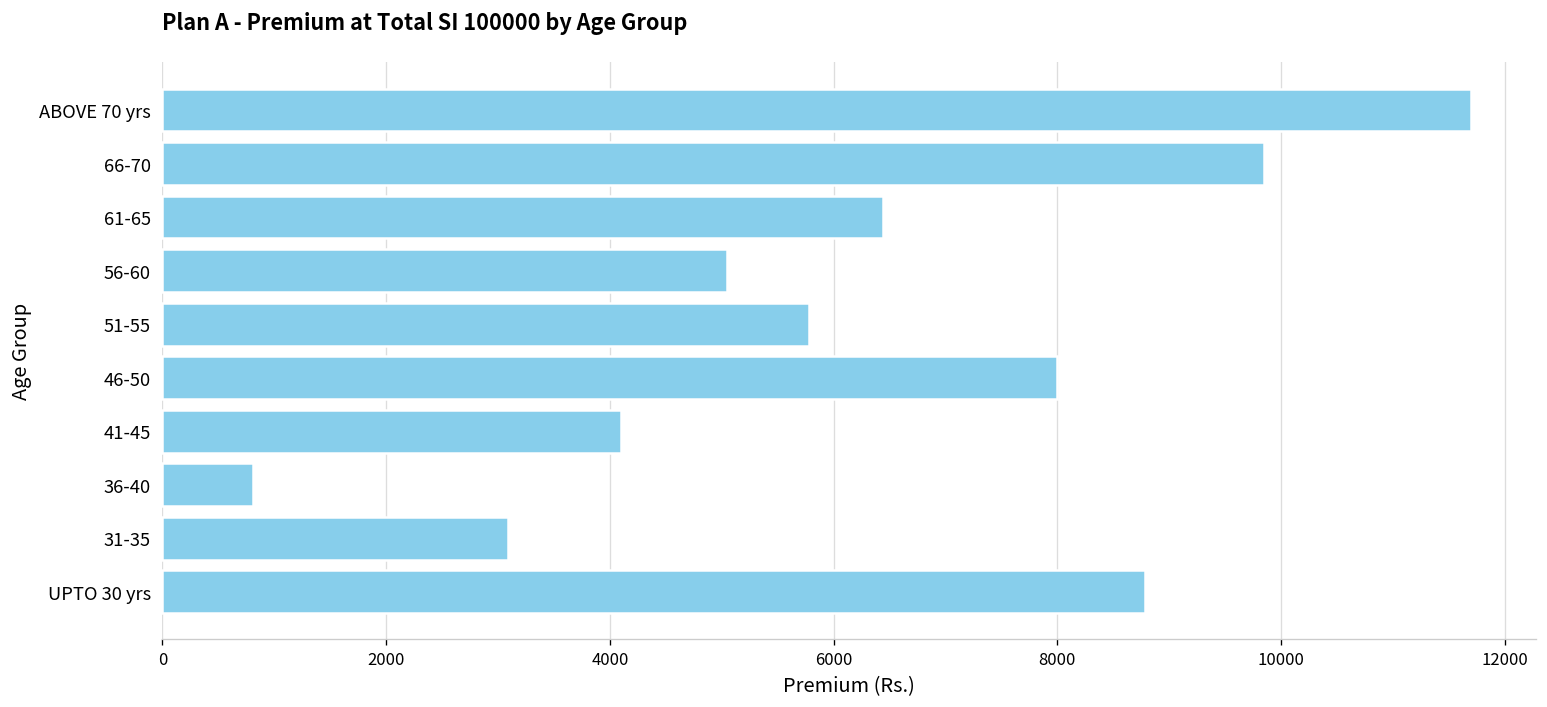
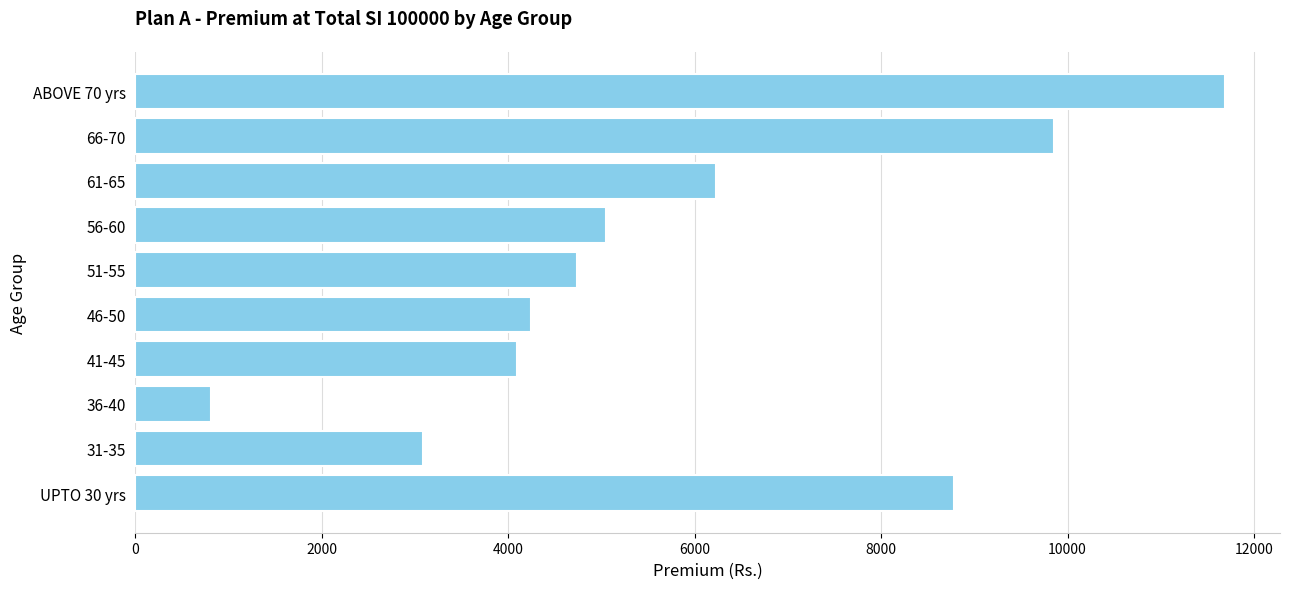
61-65: 6400 -> 6200
51-55: 5800 -> 4700
46-50: 8000 -> 4200
